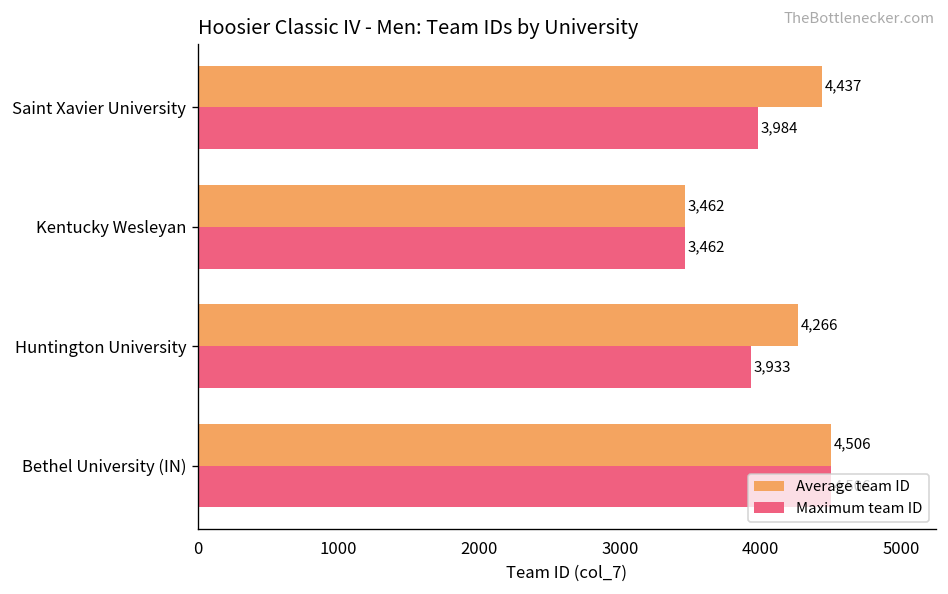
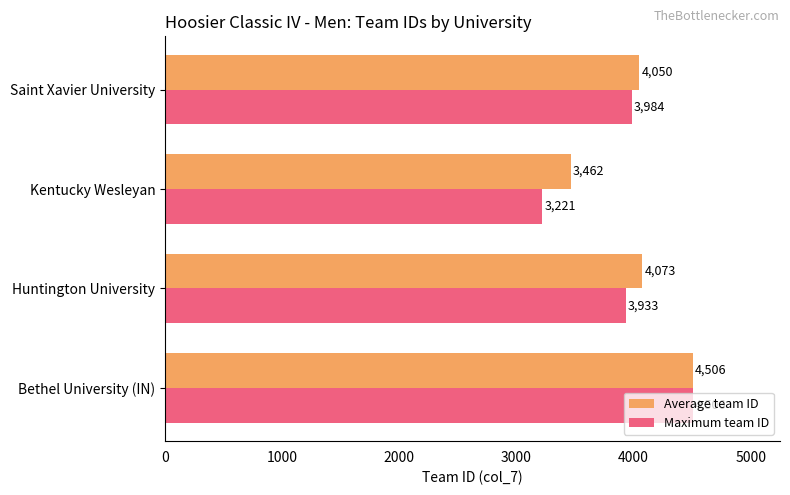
Average team ID, Saint Xavier University: 4,437 -> 4,050
Maximum team ID, Kentucky Wesleyan: 3,462 -> 3,221
Average team ID, Huntington University: 4,266 -> 4,073
